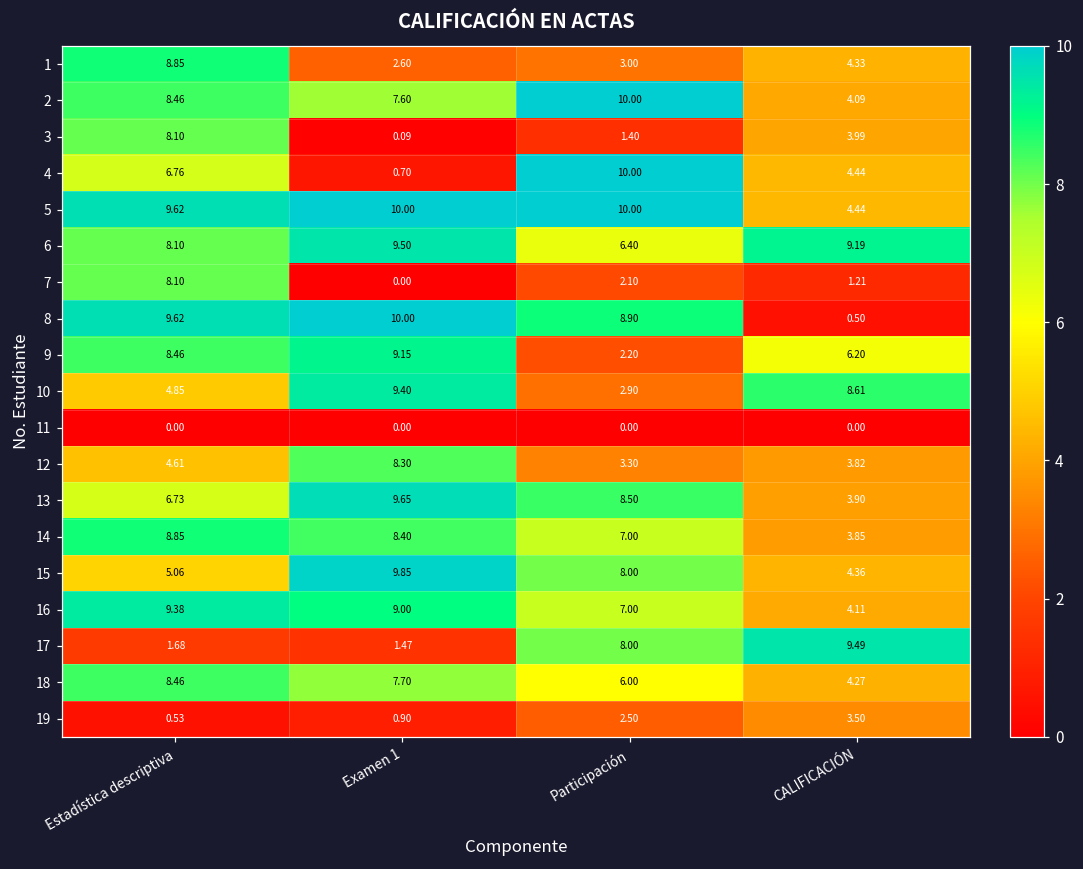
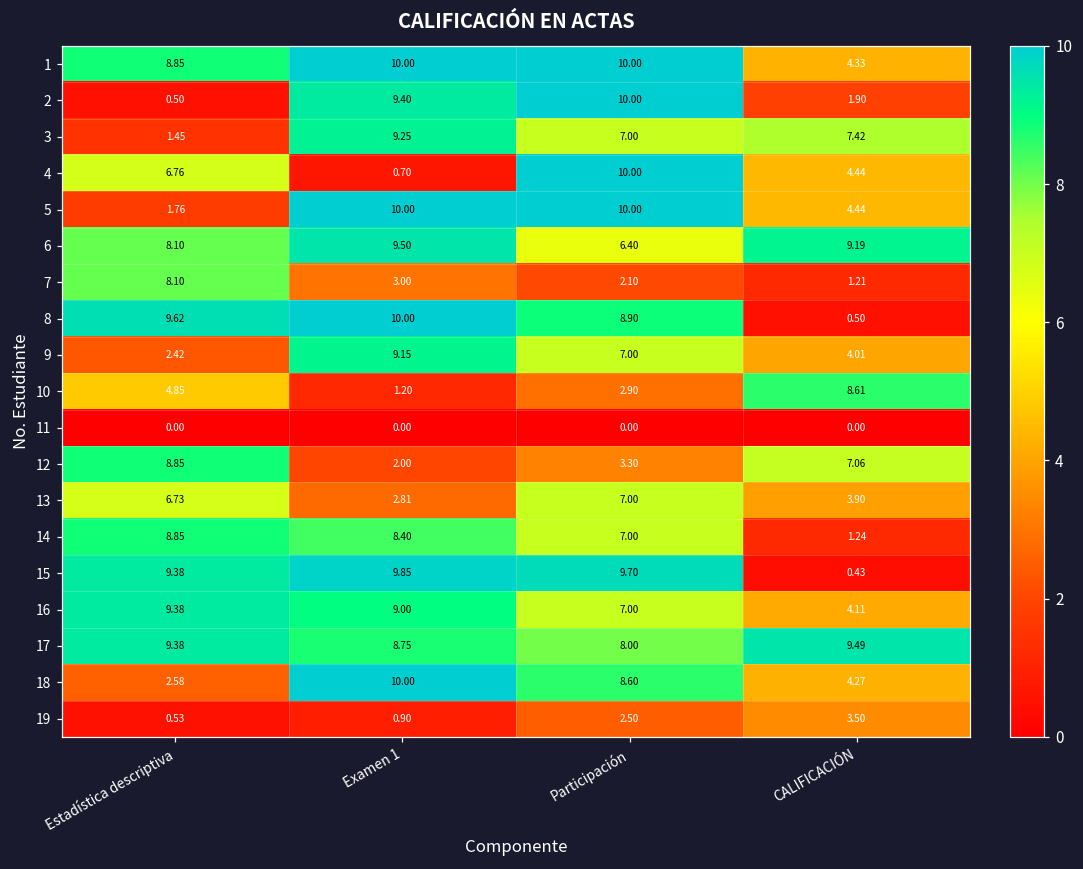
1, Examen 1: 2.60 -> 10.00
1, Participación: 3.00 -> 10.00
2, Estadística descriptiva: 8.46 -> 0.50
2, Examen 1: 7.60 -> 9.40
2, CALIFICACIÓN: 4.09 -> 1.90
3, Estadística descriptiva: 8.10 -> 1.45
3, Examen 1: 0.09 -> 9.25
3, Participación: 1.40 -> 7.00
3, CALIFICACIÓN: 3.99 -> 7.42
5, Estadística descriptiva: 9.62 -> 1.76
7, Examen 1: 0.00 -> 3.00
9, Estadística descriptiva: 8.46 -> 2.42
9, Participación: 2.20 -> 7.00
9, CALIFICACIÓN: 6.20 -> 4.01
10, Examen 1: 9.40 -> 1.20
12, Estadística descriptiva: 4.61 -> 8.85
12, Examen 1: 8.30 -> 2.00
12, CALIFICACIÓN: 3.82 -> 7.06
13, Examen 1: 9.65 -> 2.81
13, Participación: 8.50 -> 7.00
14, CALIFICACIÓN: 3.85 -> 1.24
15, Estadística descriptiva: 5.06 -> 9.38
15, Participación: 8.00 -> 9.70
15, CALIFICACIÓN: 4.36 -> 0.43
17, Estadística descriptiva: 1.68 -> 9.38
17, Examen 1: 1.47 -> 8.75
18, Estadística descriptiva: 8.46 -> 2.58
18, Examen 1: 7.70 -> 10.00
18, Participación: 6.00 -> 8.60
